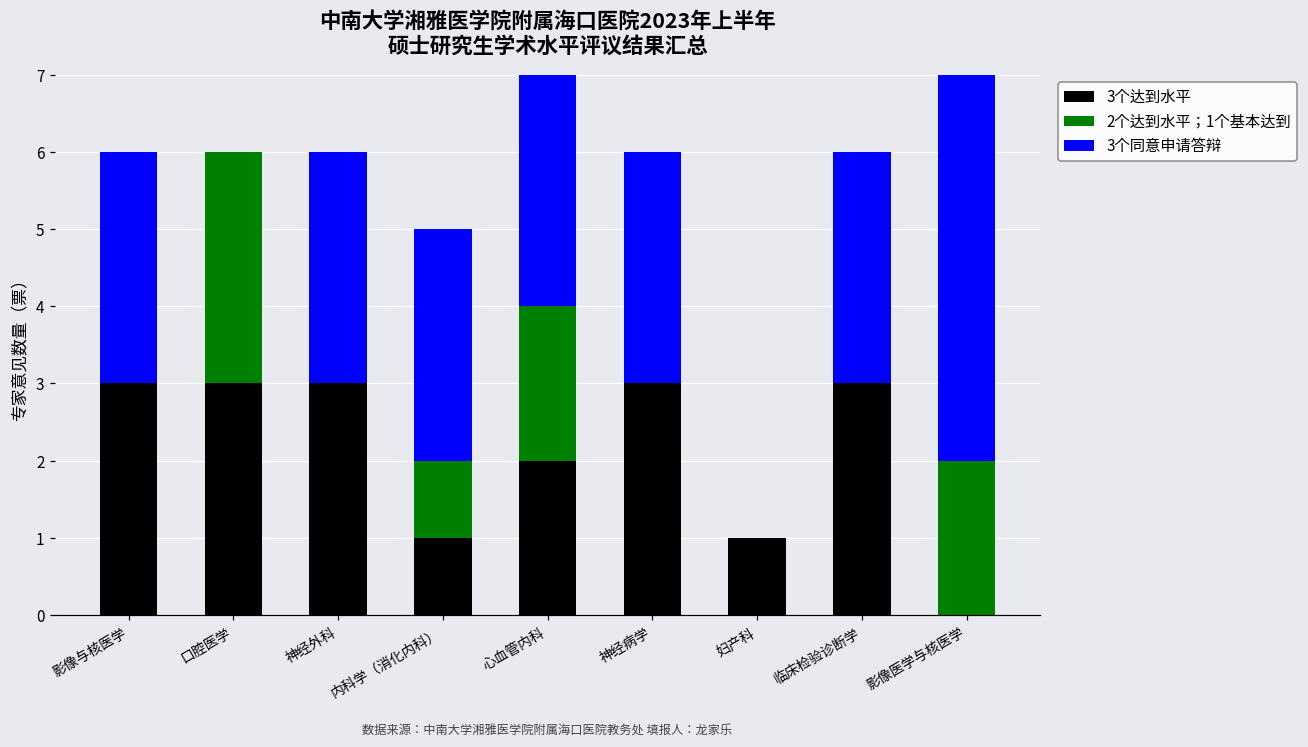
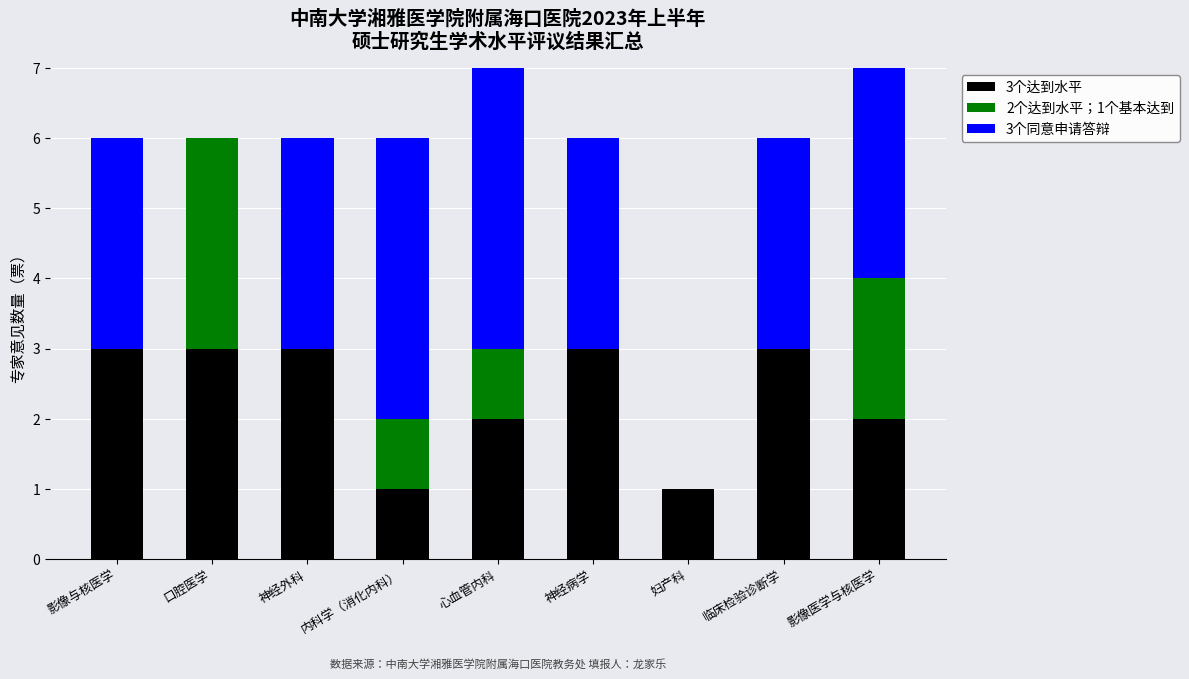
3个同意申请答辩, 内科学（消化内科）: 3 -> 4
2个达到水平；1个基本达到, 心血管内科: 2 -> 1
3个达到水平, 影像医学与核医学: 0 -> 2
